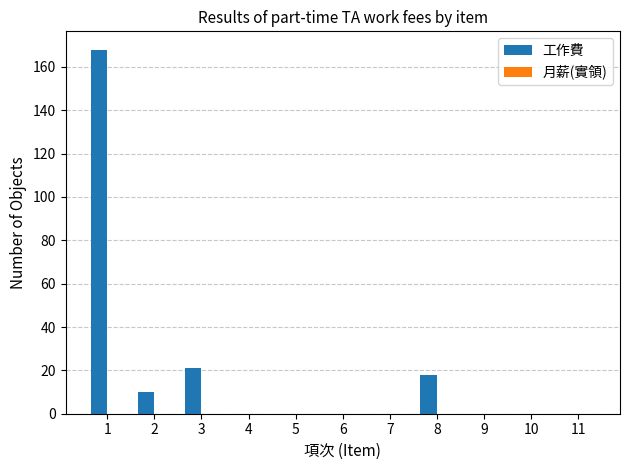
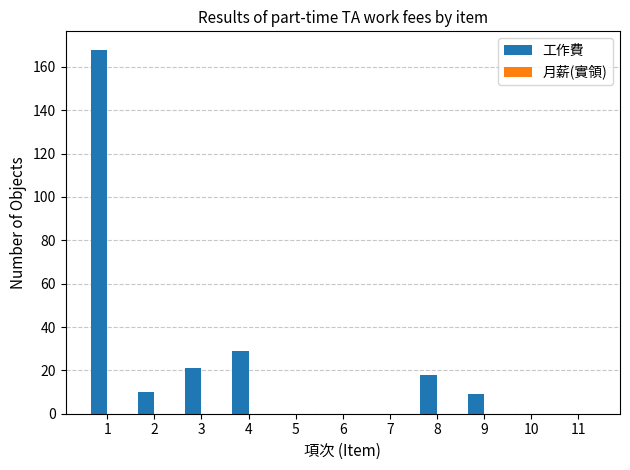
工作費, 4: 0 -> 29
工作費, 9: 0 -> 9
